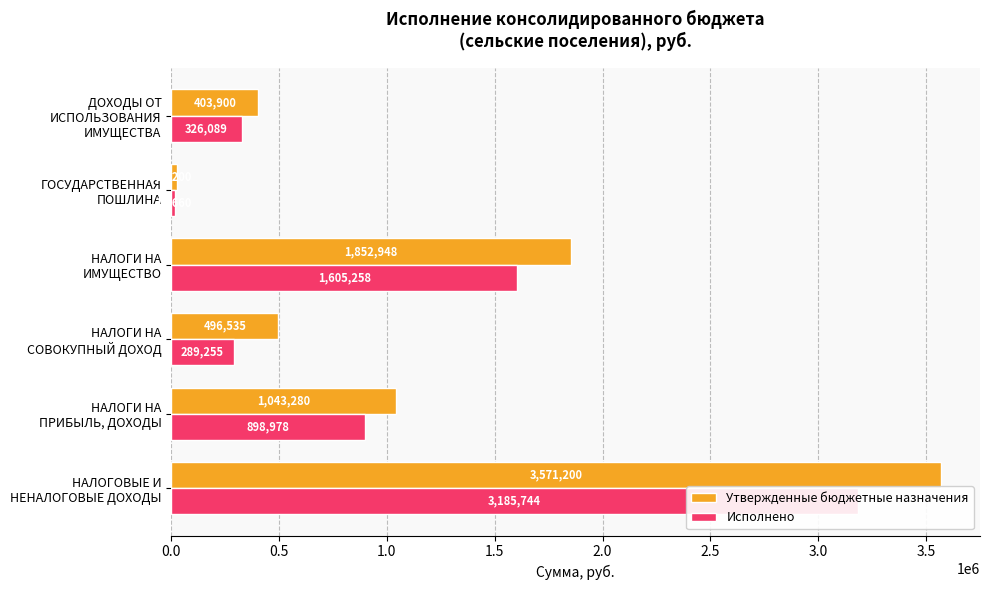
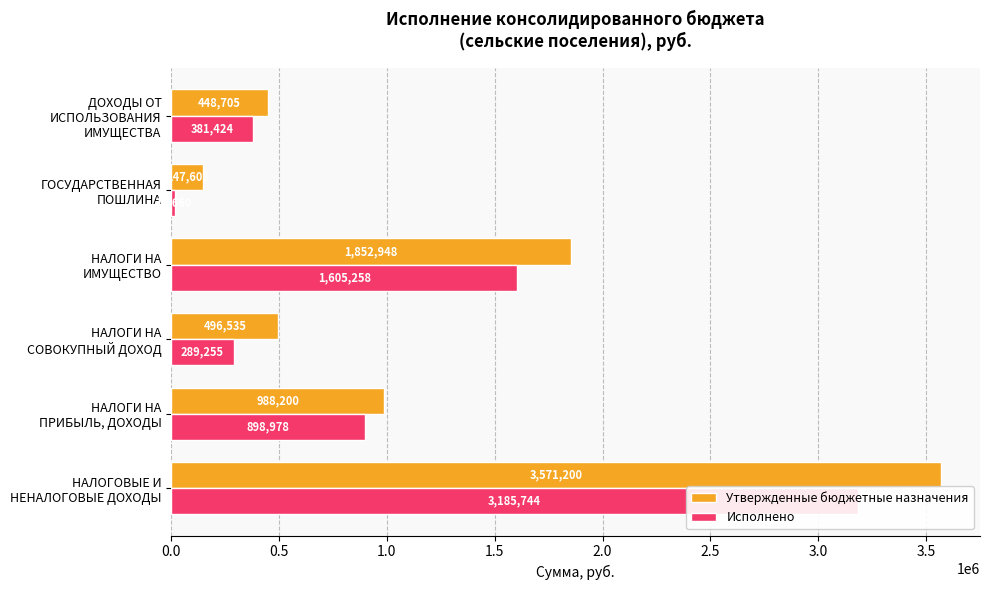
Утвержденные бюджетные назначения, ДОХОДЫ ОТ ИСПОЛЬЗОВАНИЯ ИМУЩЕСТВА: 403,900 -> 448,705
Исполнено, ДОХОДЫ ОТ ИСПОЛЬЗОВАНИЯ ИМУЩЕСТВА: 326,089 -> 381,424
Утвержденные бюджетные назначения, ГОСУДАРСТВЕННАЯ ПОШЛИНА: 30000 -> 150000
Утвержденные бюджетные назначения, НАЛОГИ НА ПРИБЫЛЬ, ДОХОДЫ: 1,043,280 -> 988,200
